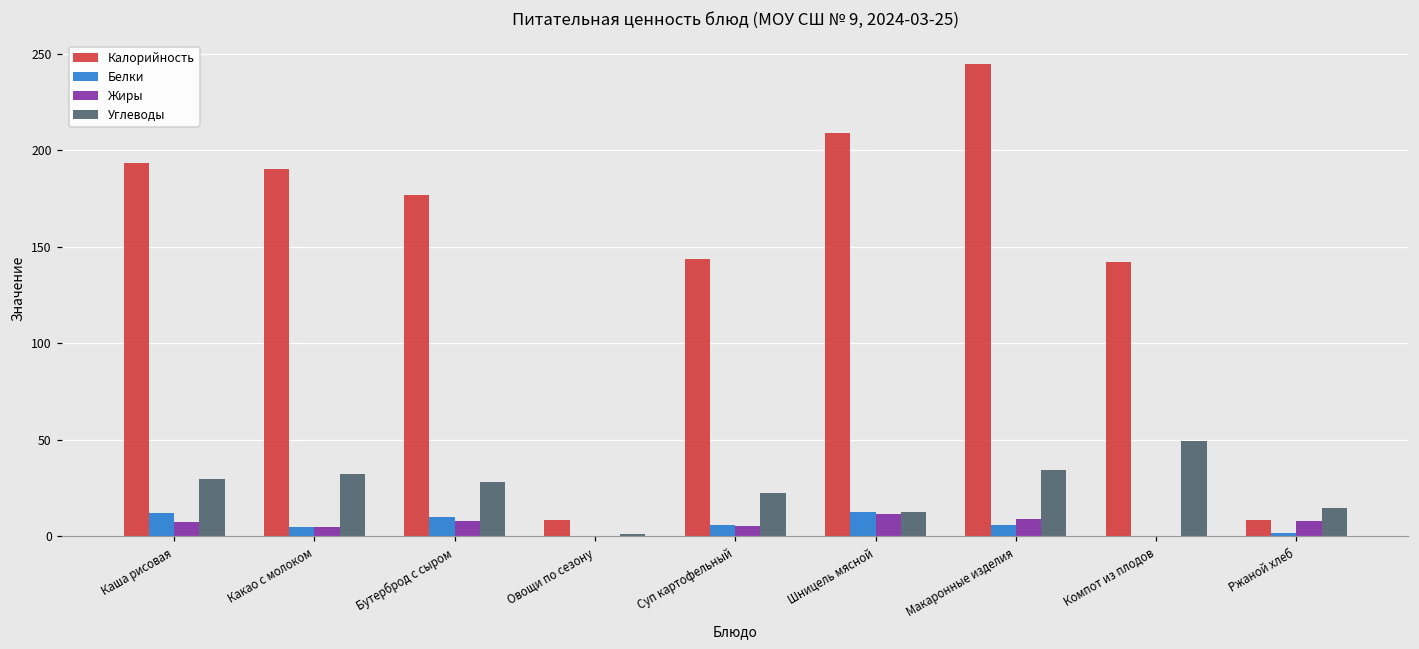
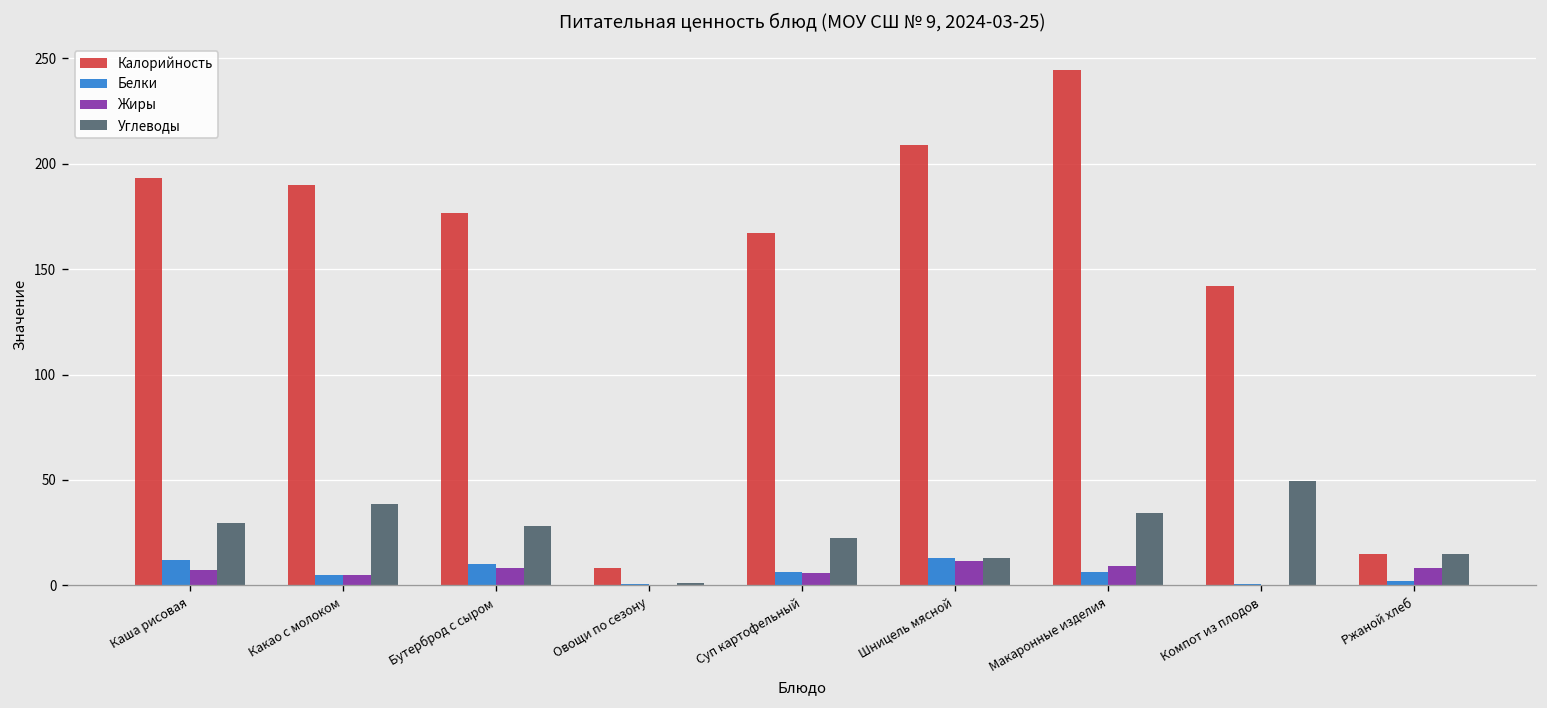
Углеводы, Какао с молоком: 33 -> 39
Калорийность, Суп картофельный: 144 -> 167
Калорийность, Ржаной хлеб: 9 -> 15
